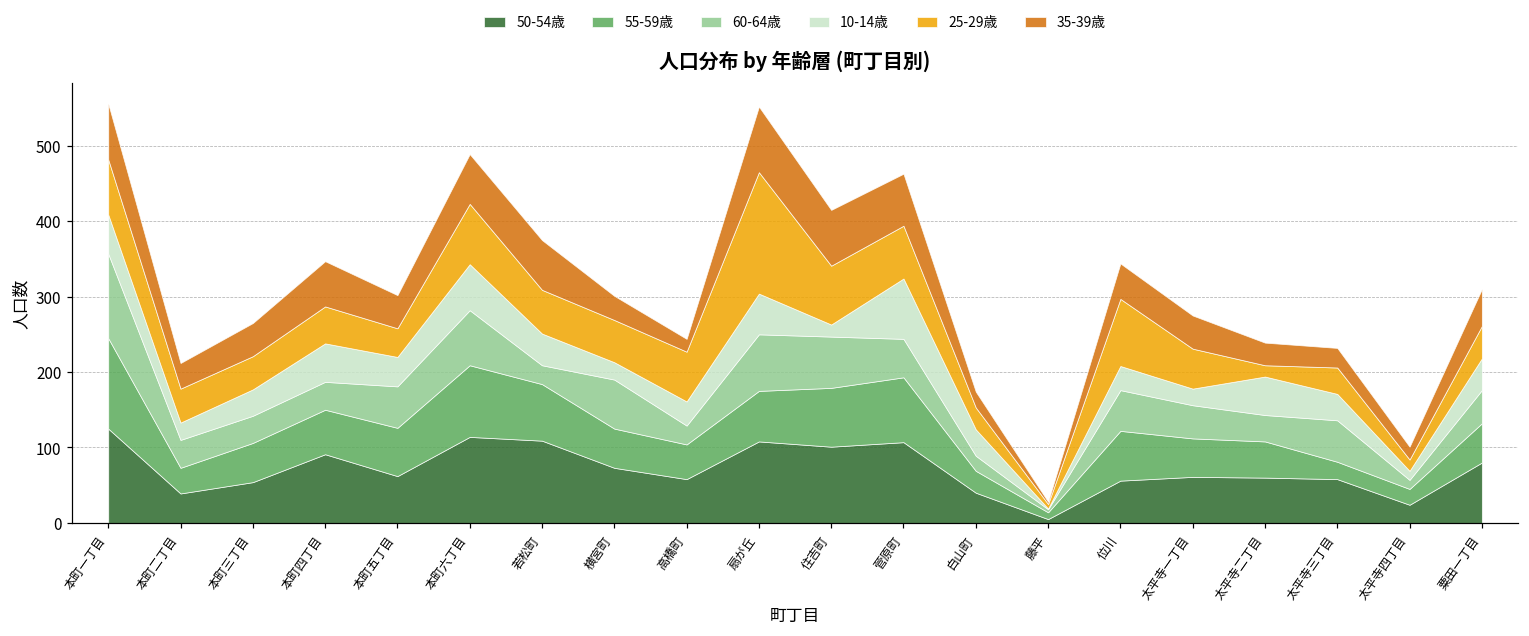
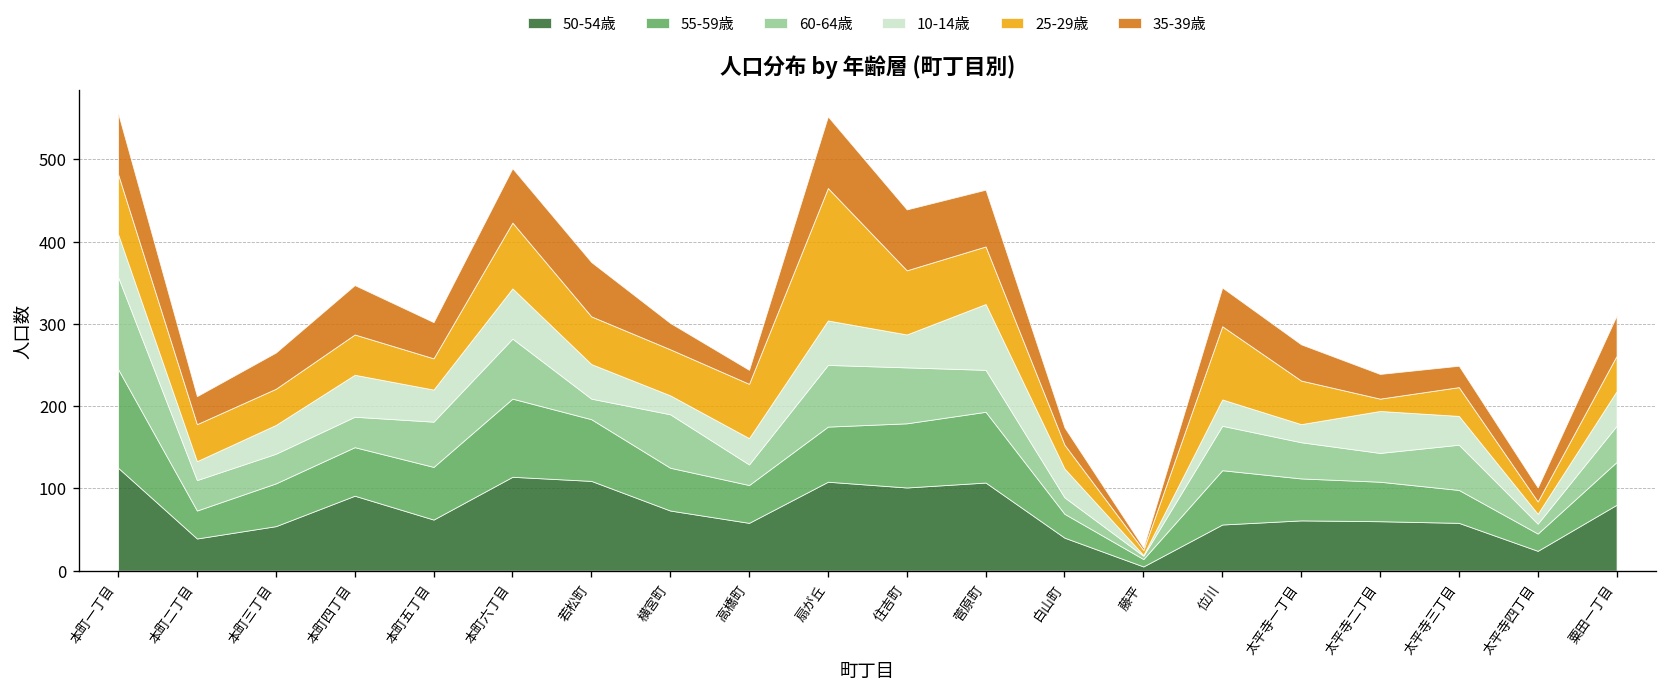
10-14歳, 住吉町: 20 -> 40
55-59歳, 太平寺三丁目: 20 -> 40
